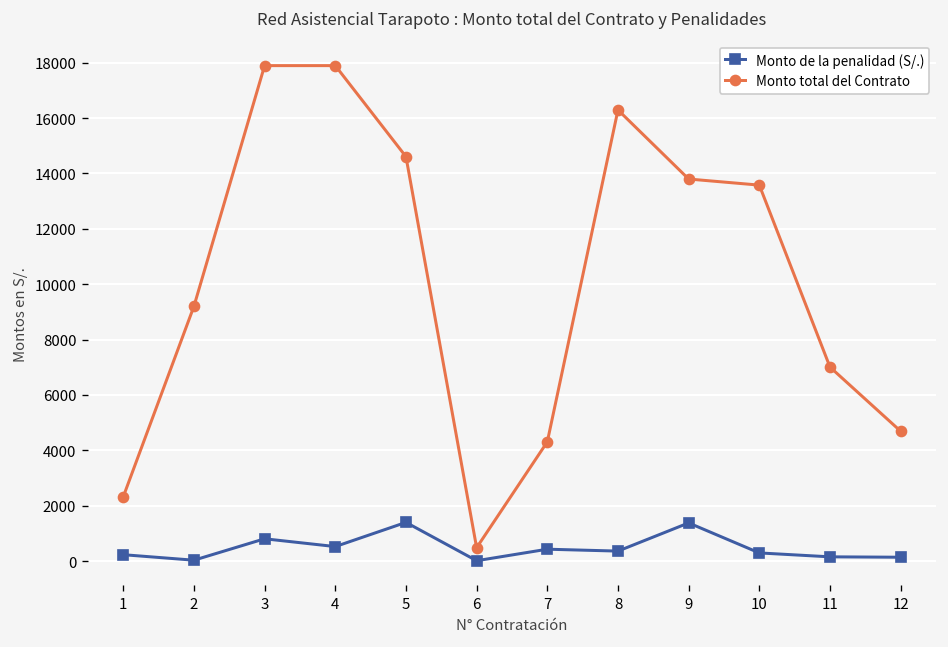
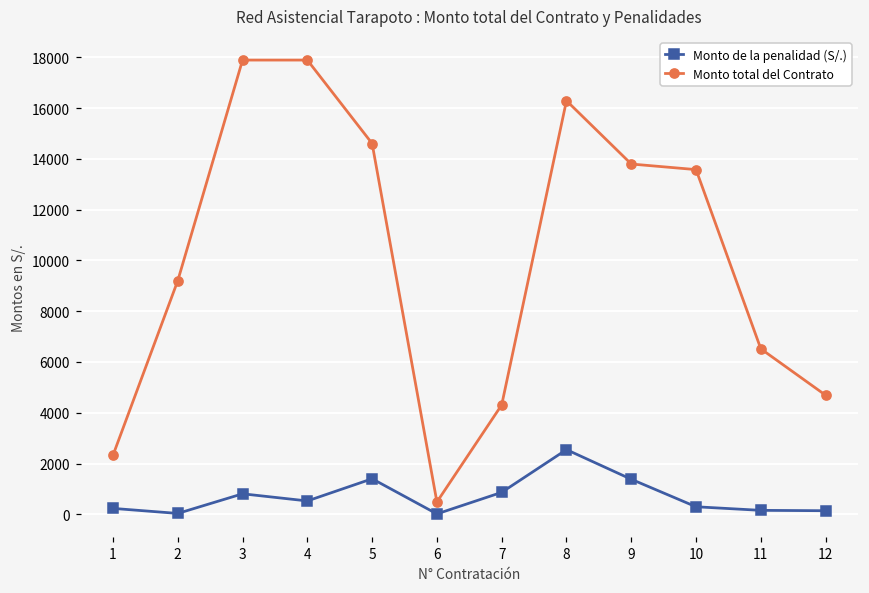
Monto de la penalidad (S/.), 7: 400 -> 900
Monto de la penalidad (S/.), 8: 400 -> 2500
Monto total del Contrato, 11: 7000 -> 6500
